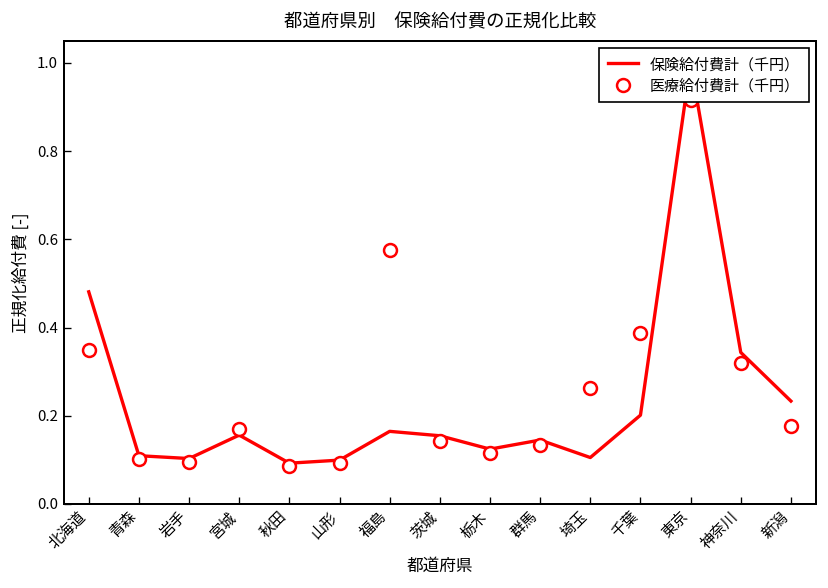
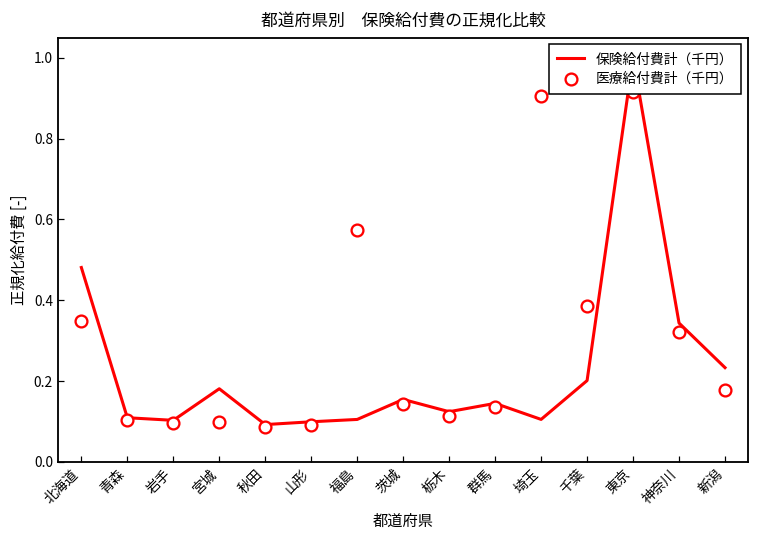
保険給付費計（千円）, 宮城: 0.16 -> 0.18
医療給付費計（千円）, 宮城: 0.17 -> 0.10
保険給付費計（千円）, 福島: 0.16 -> 0.10
医療給付費計（千円）, 埼玉: 0.26 -> 0.91
